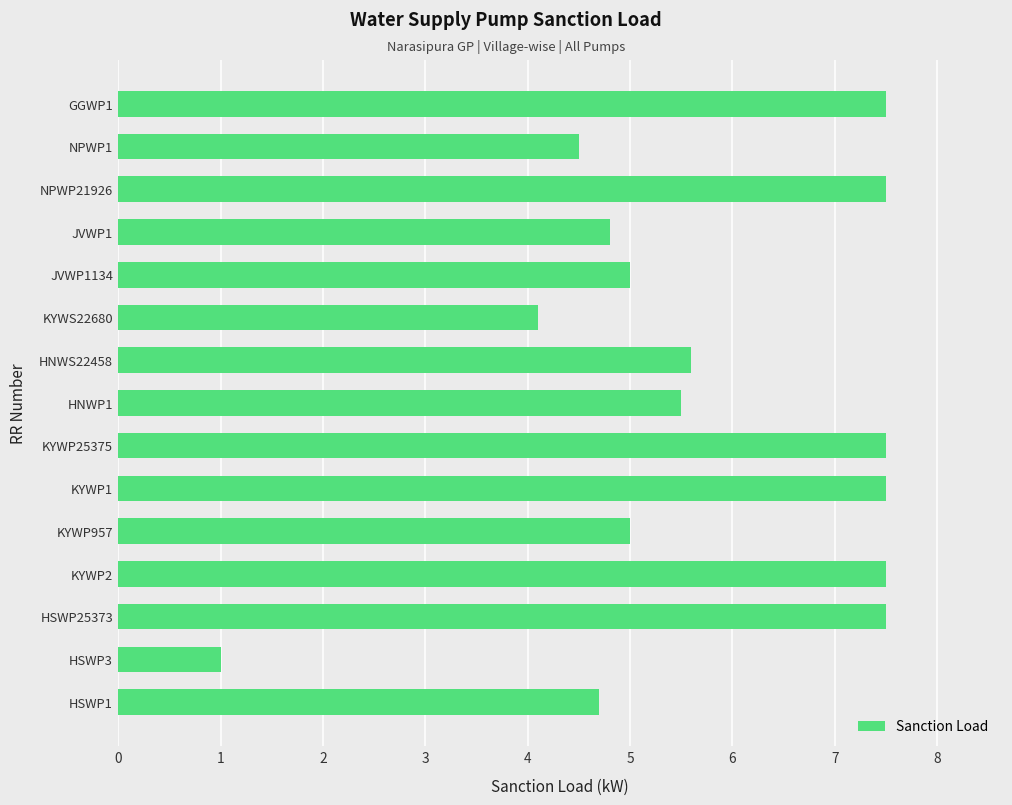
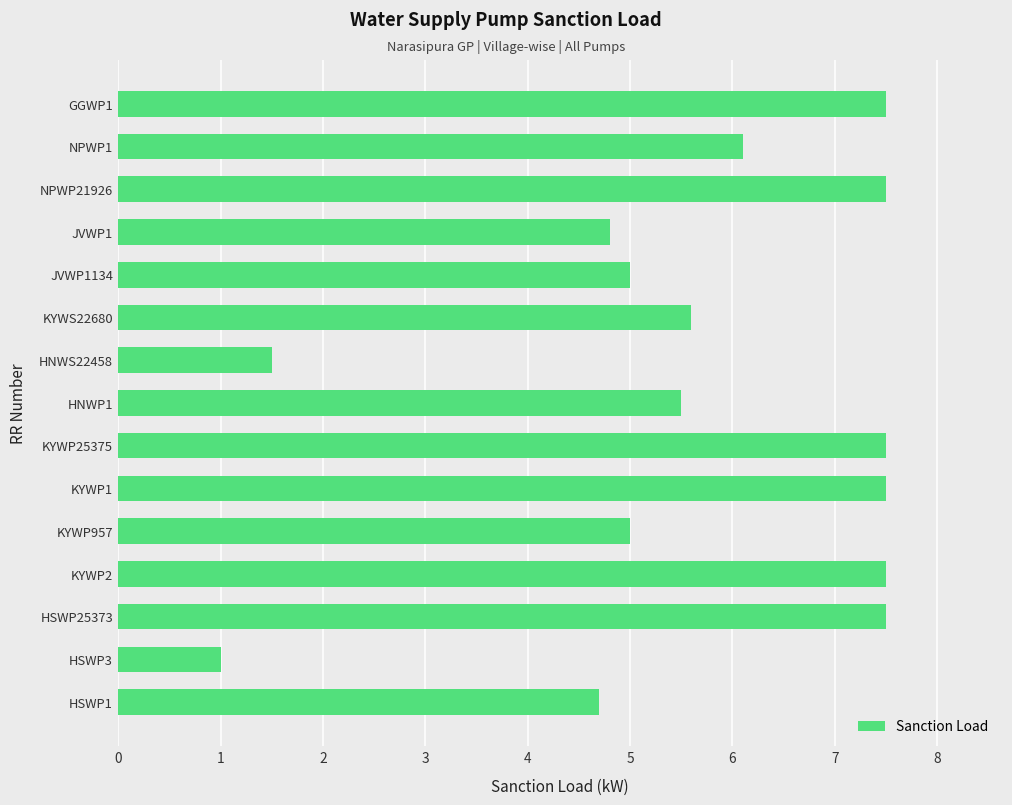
NPWP1: 4.5 -> 6.1
KYWS22680: 4.1 -> 5.6
HNWS22458: 5.6 -> 1.5
